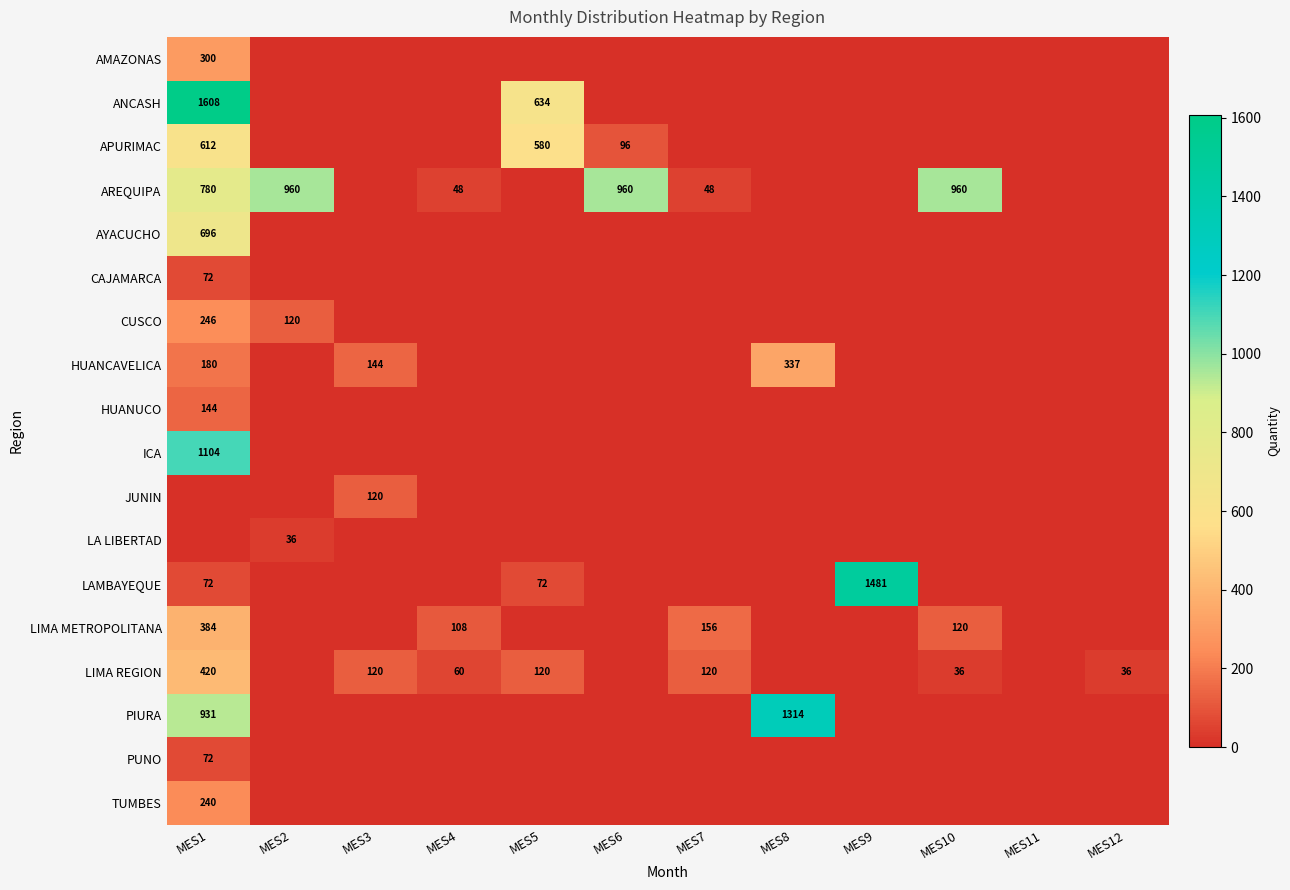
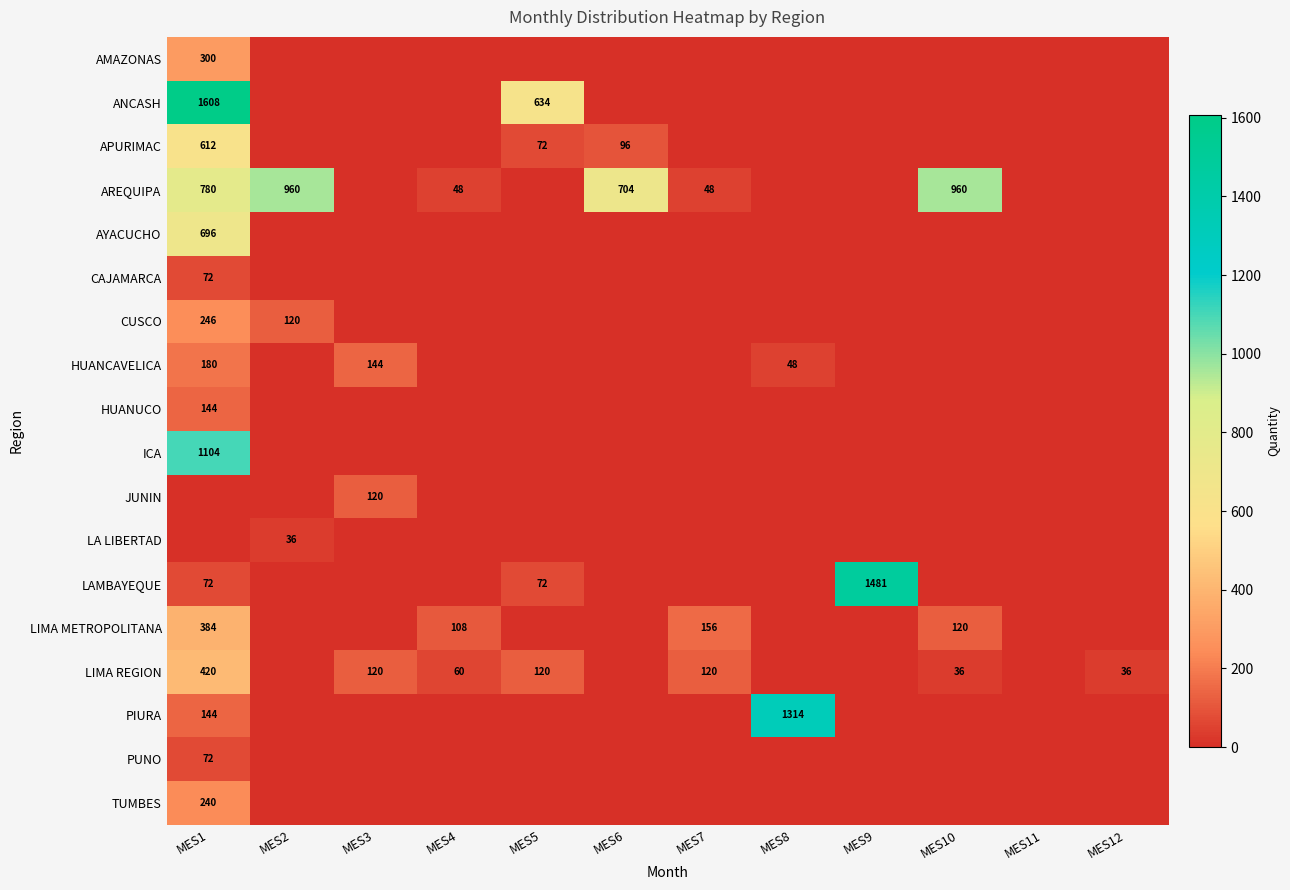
APURIMAC, MES5: 580 -> 72
AREQUIPA, MES6: 960 -> 704
HUANCAVELICA, MES8: 337 -> 48
PIURA, MES1: 931 -> 144
